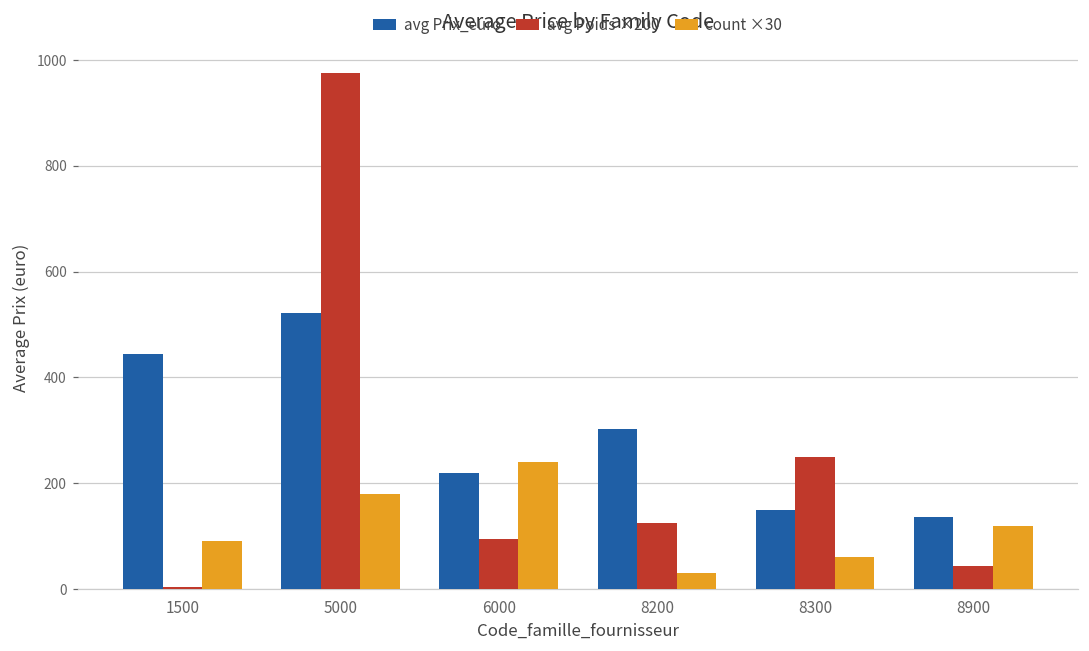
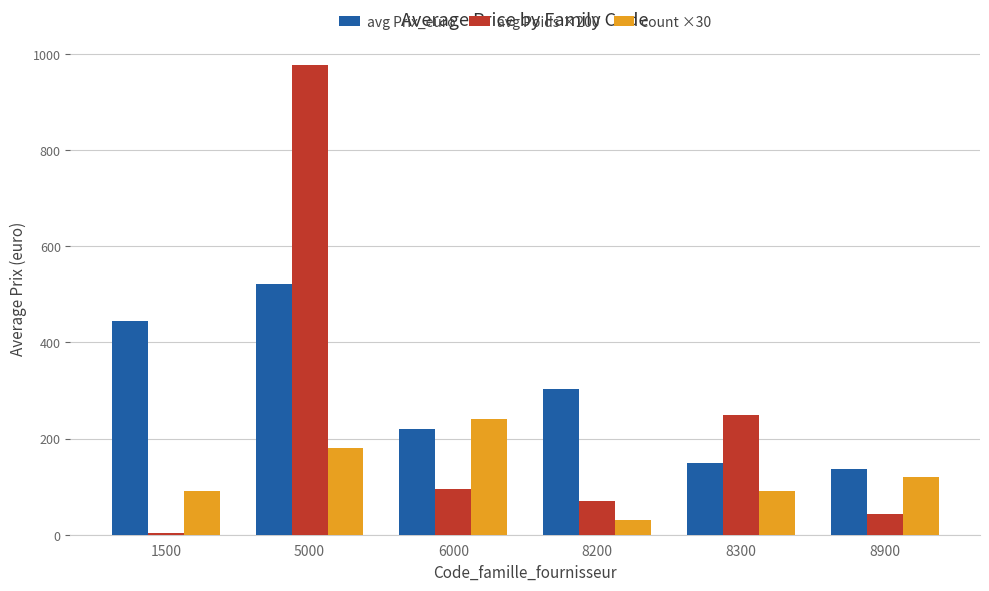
avg Poids ×200, 8200: 130 -> 70
count ×30, 8300: 60 -> 90
